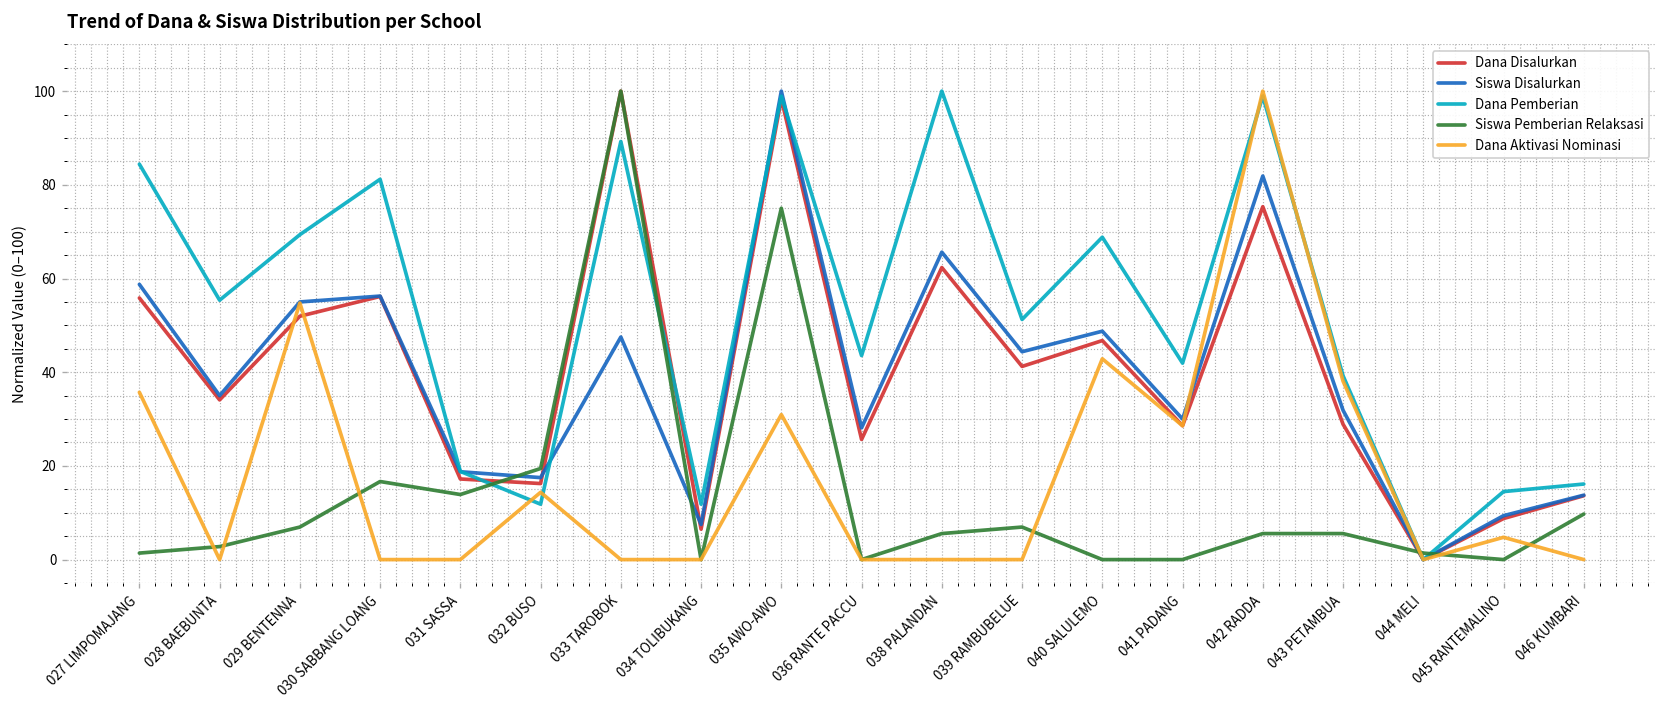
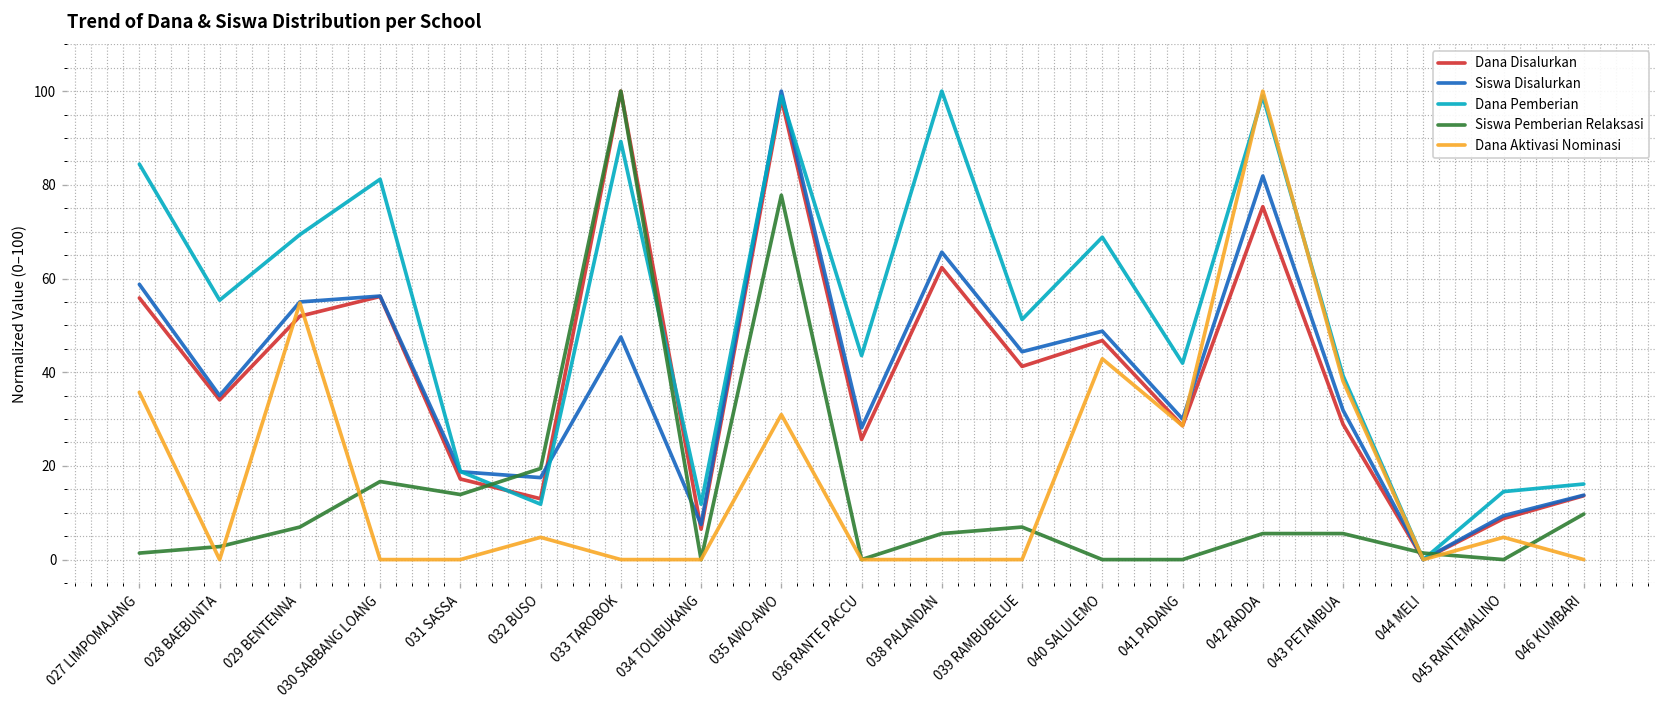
Dana Disalurkan, 032 BUSO: 16 -> 13
Dana Aktivasi Nominasi, 032 BUSO: 14 -> 5
Siswa Pemberian Relaksasi, 035 AWO-AWO: 75 -> 78
